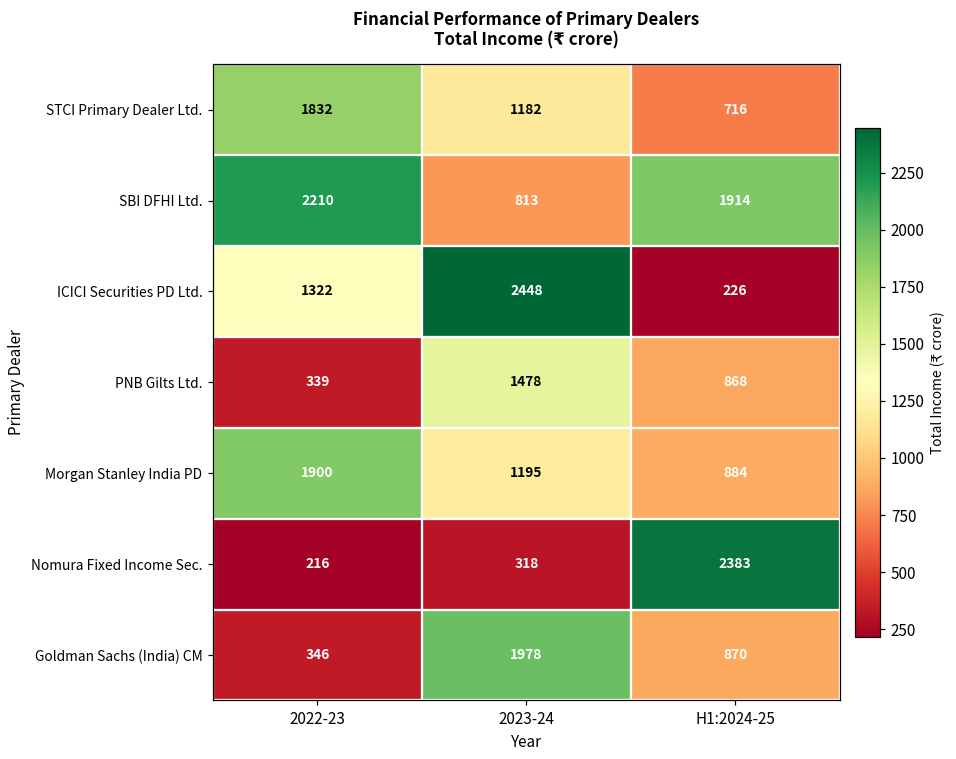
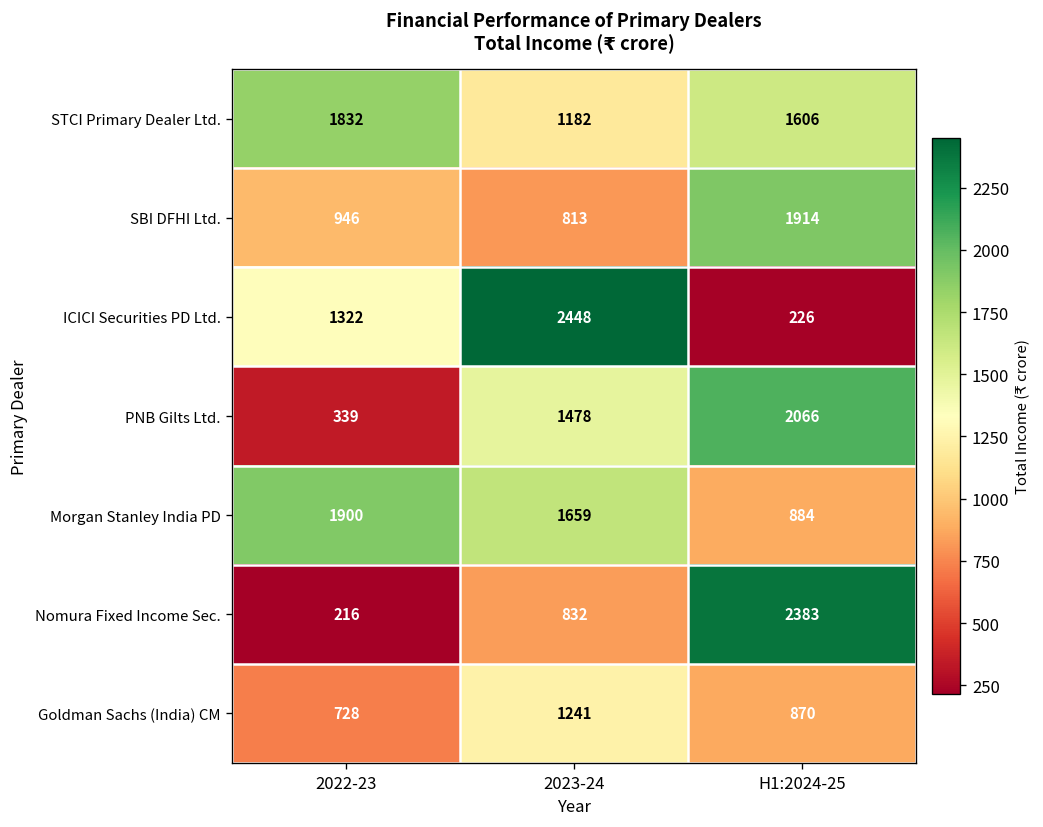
STCI Primary Dealer Ltd., H1:2024-25: 716 -> 1606
SBI DFHI Ltd., 2022-23: 2210 -> 946
PNB Gilts Ltd., H1:2024-25: 868 -> 2066
Morgan Stanley India PD, 2023-24: 1195 -> 1659
Nomura Fixed Income Sec., 2023-24: 318 -> 832
Goldman Sachs (India) CM, 2022-23: 346 -> 728
Goldman Sachs (India) CM, 2023-24: 1978 -> 1241
